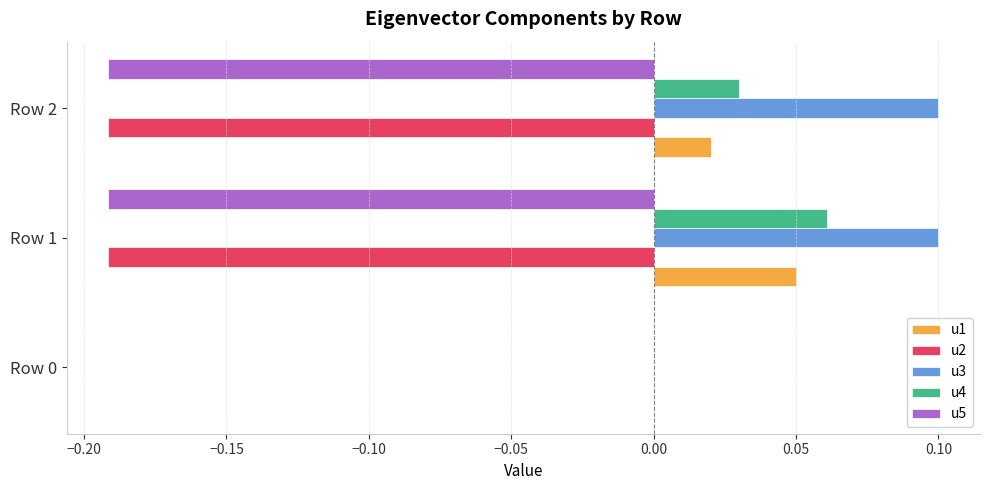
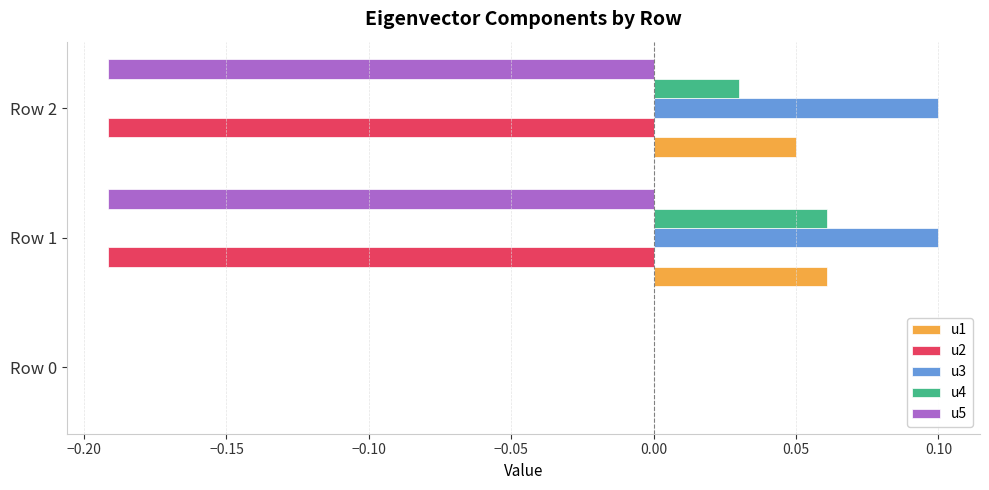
u1, Row 2: 0.02 -> 0.05
u1, Row 1: 0.050 -> 0.061
